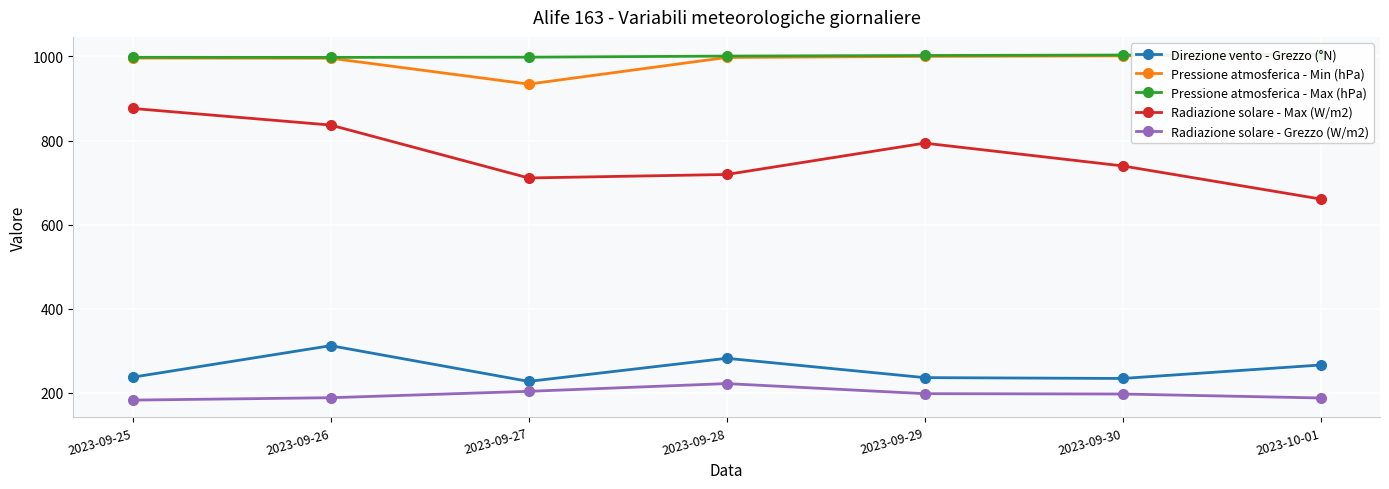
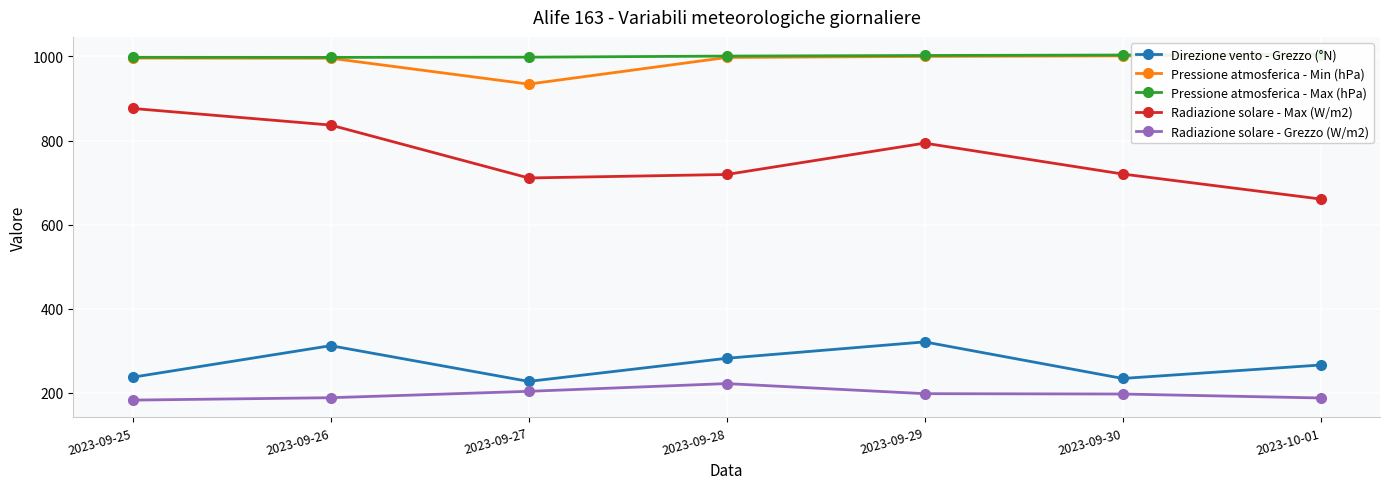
Direzione vento - Grezzo (°N), 2023-09-29: 240 -> 320
Radiazione solare - Max (W/m2), 2023-09-30: 740 -> 720
